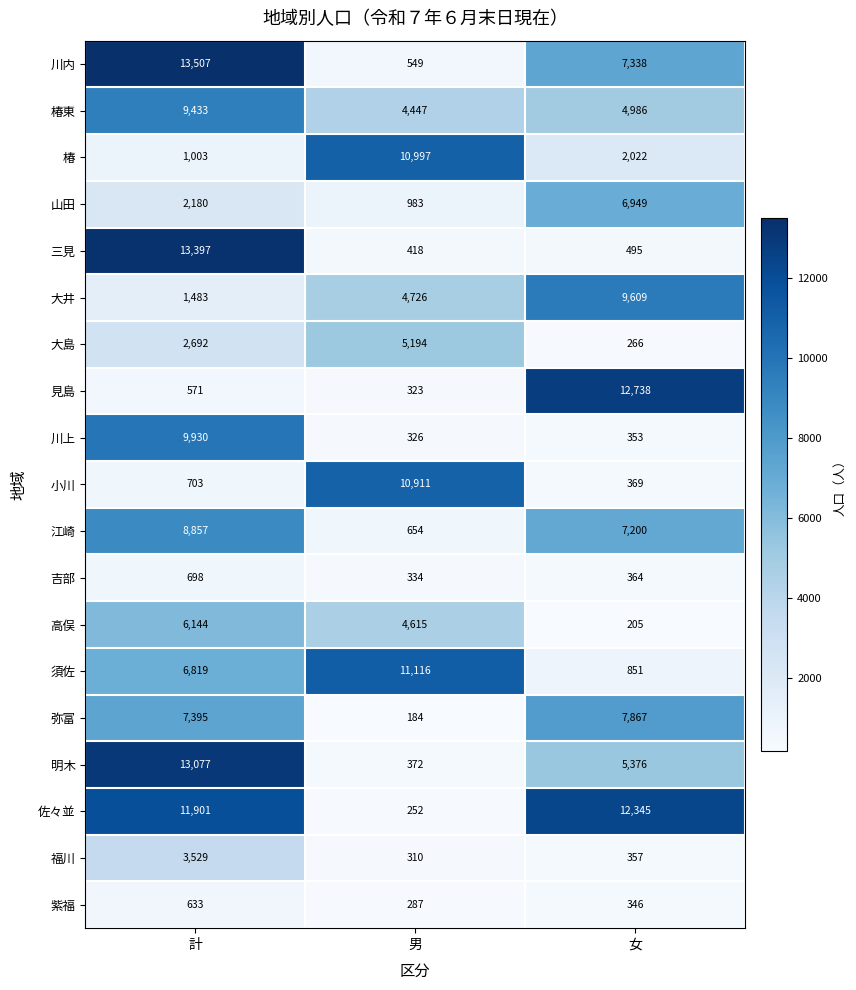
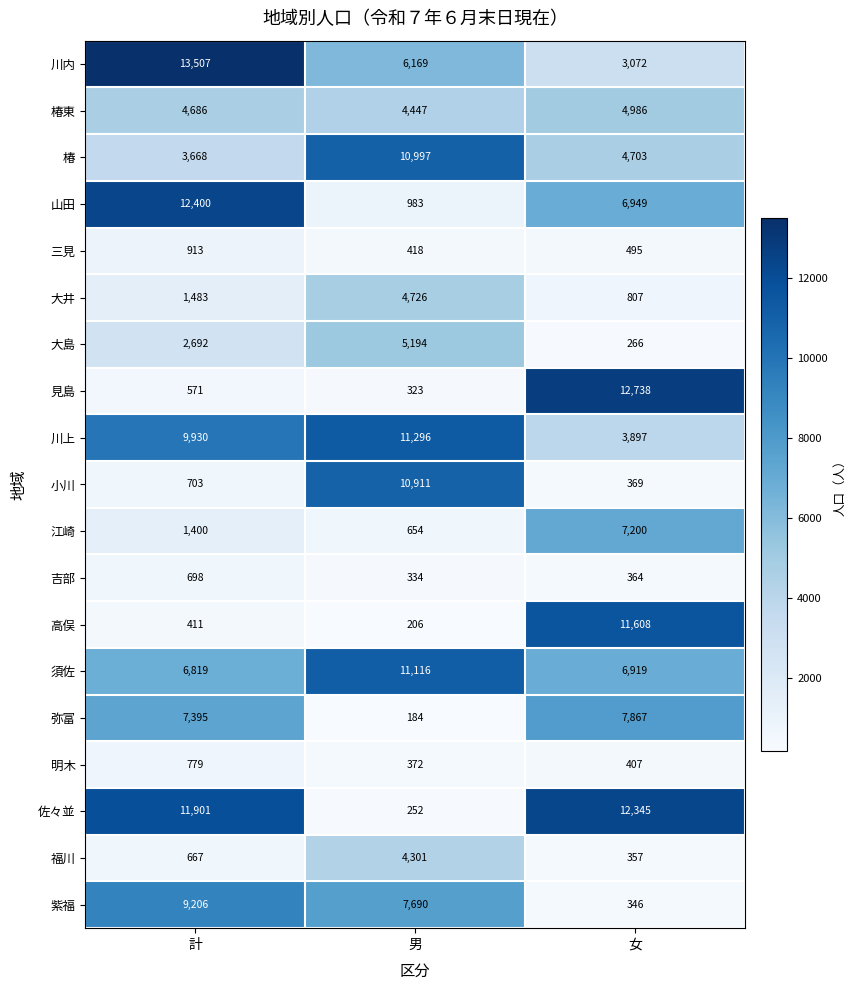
川内, 男: 549 -> 6,169
川内, 女: 7,338 -> 3,072
椿東, 計: 9,433 -> 4,686
椿, 計: 1,003 -> 3,668
椿, 女: 2,022 -> 4,703
山田, 計: 2,180 -> 12,400
三見, 計: 13,397 -> 913
大井, 女: 9,609 -> 807
川上, 男: 326 -> 11,296
川上, 女: 353 -> 3,897
江崎, 計: 8,857 -> 1,400
高俣, 計: 6,144 -> 411
高俣, 男: 4,615 -> 206
高俣, 女: 205 -> 11,608
須佐, 女: 851 -> 6,919
明木, 計: 13,077 -> 779
明木, 女: 5,376 -> 407
福川, 計: 3,529 -> 667
福川, 男: 310 -> 4,301
紫福, 計: 633 -> 9,206
紫福, 男: 287 -> 7,690
